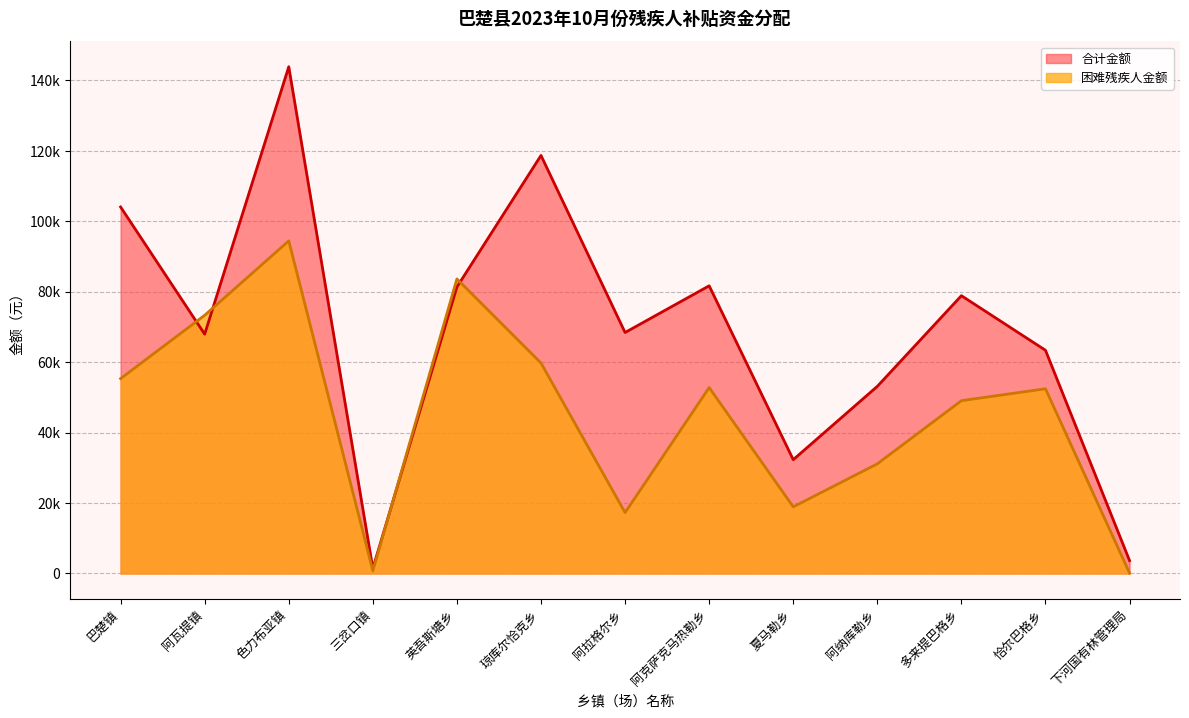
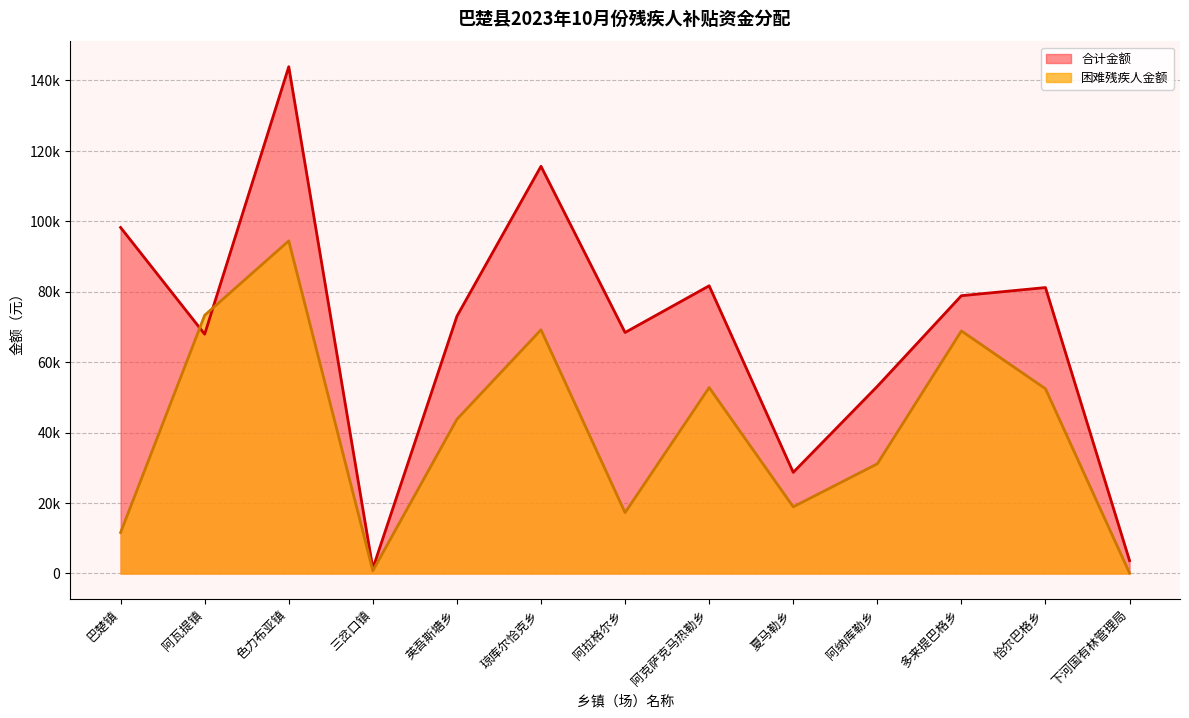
合计金额, 巴楚镇: 104000 -> 98000
困难残疾人金额, 巴楚镇: 55000 -> 12000
合计金额, 英吾斯塘乡: 81000 -> 73000
困难残疾人金额, 英吾斯塘乡: 84000 -> 44000
合计金额, 琼库尔恰克乡: 119000 -> 116000
困难残疾人金额, 琼库尔恰克乡: 60000 -> 69000
合计金额, 夏马勒乡: 32000 -> 29000
困难残疾人金额, 多来提巴格乡: 49000 -> 69000
合计金额, 恰尔巴格乡: 63000 -> 81000
